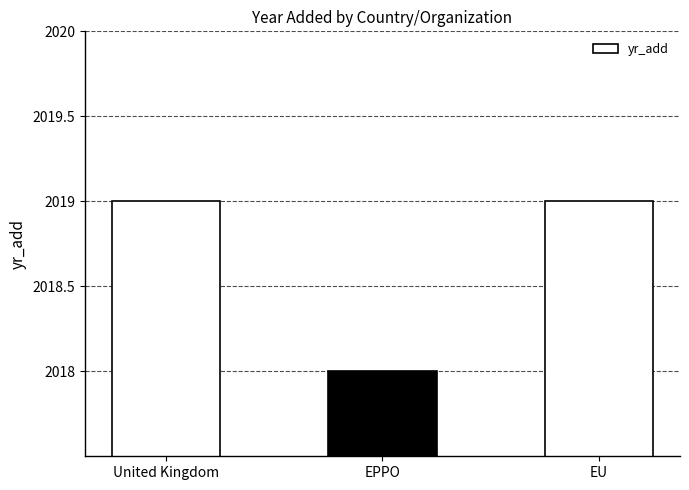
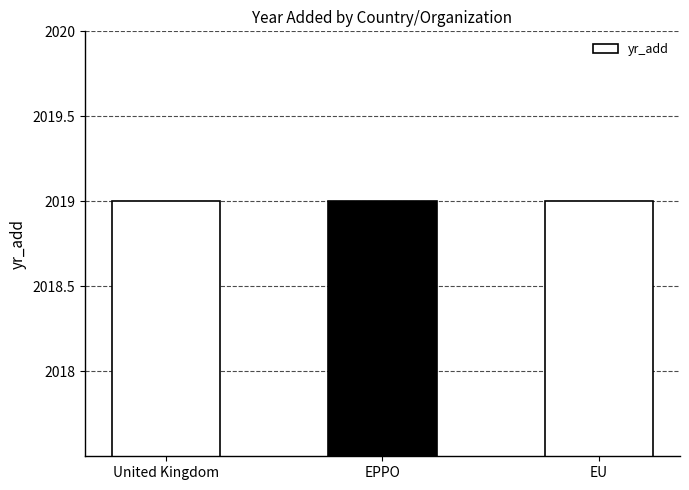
EPPO: 2018 -> 2019
